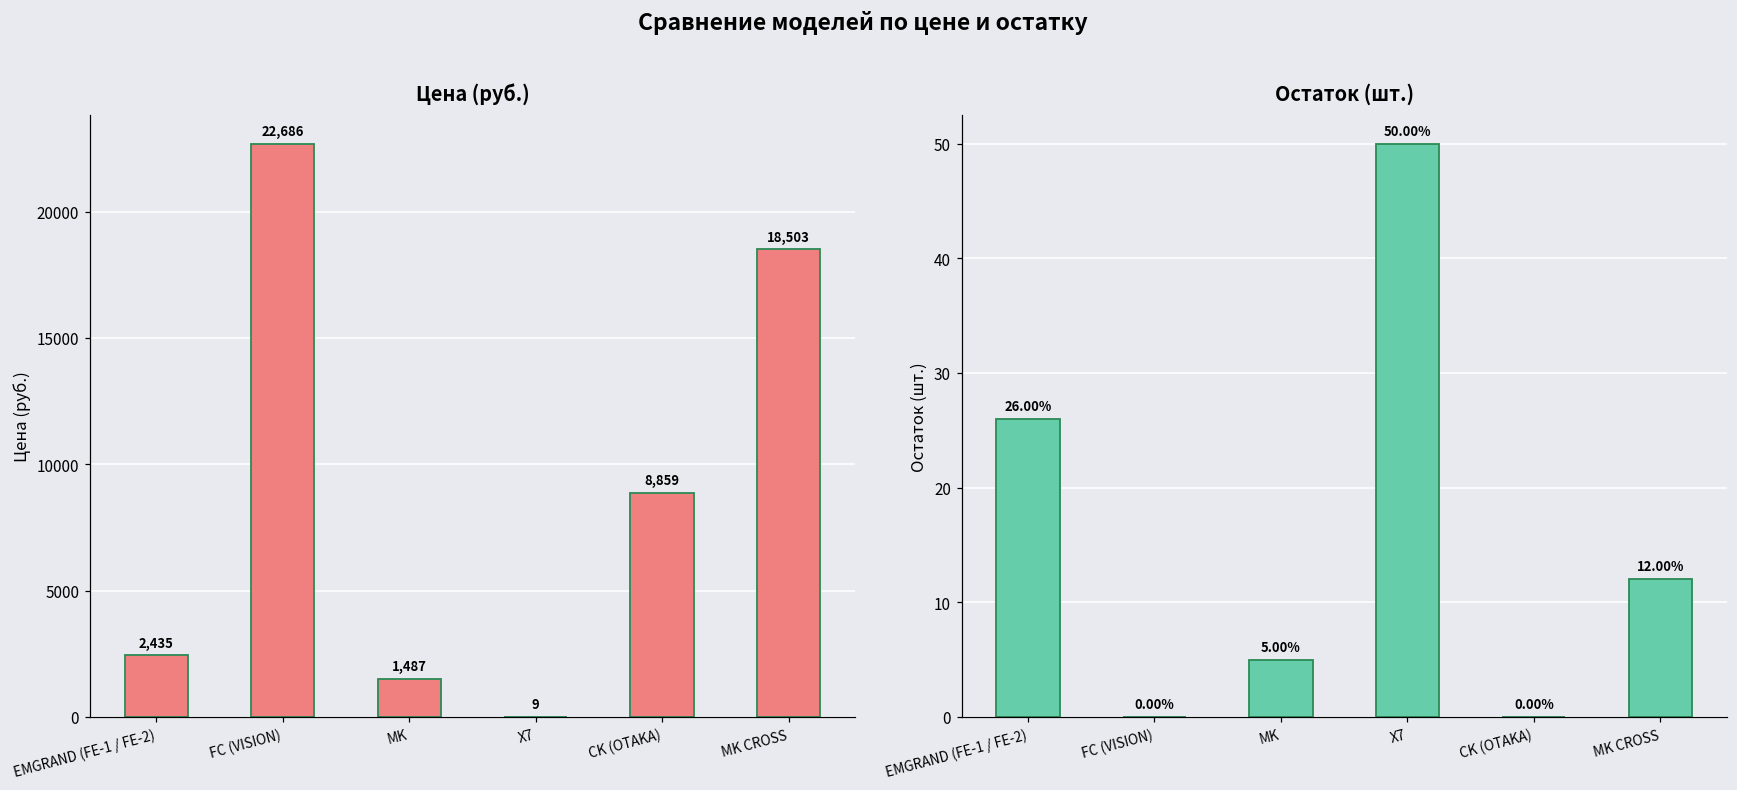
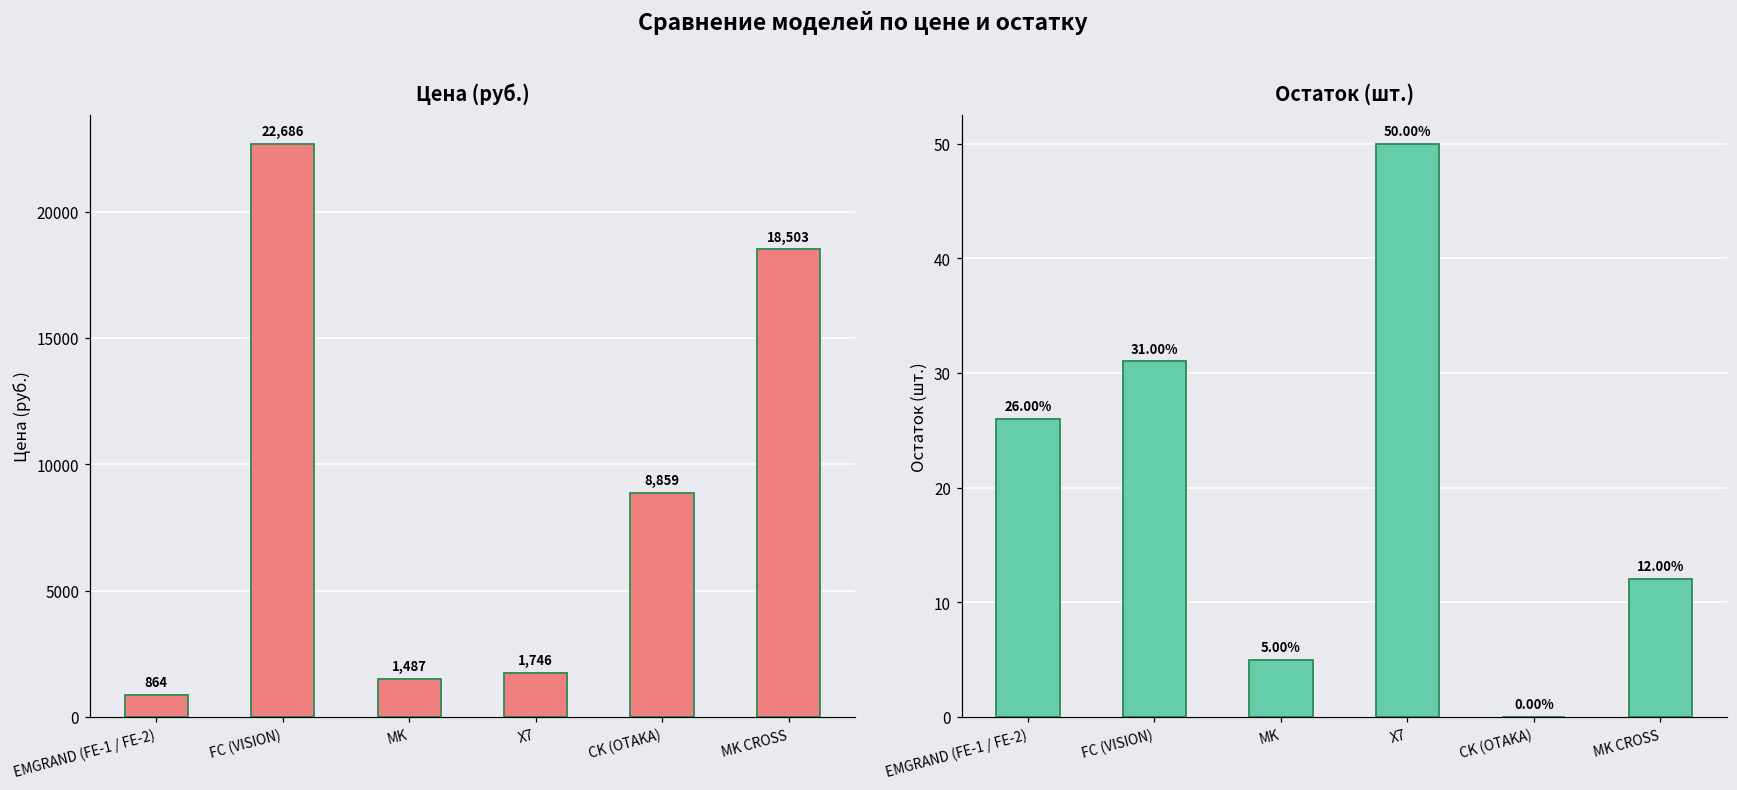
Цена (руб.), EMGRAND (FE-1 / FE-2): 2,435 -> 864
Цена (руб.), X7: 9 -> 1,746
Остаток (шт.), FC (VISION): 0.00% -> 31.00%
